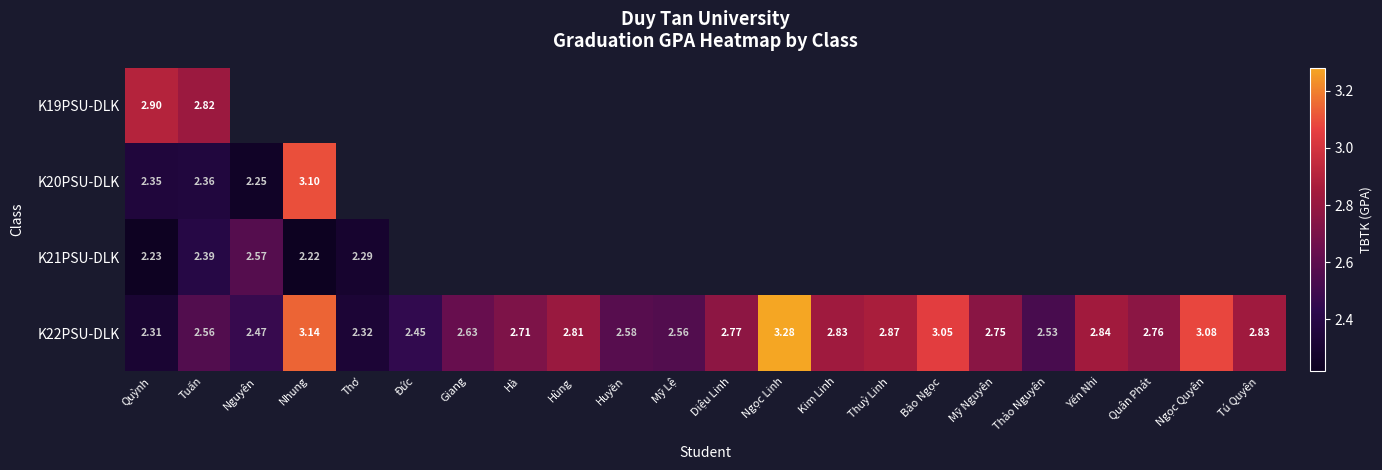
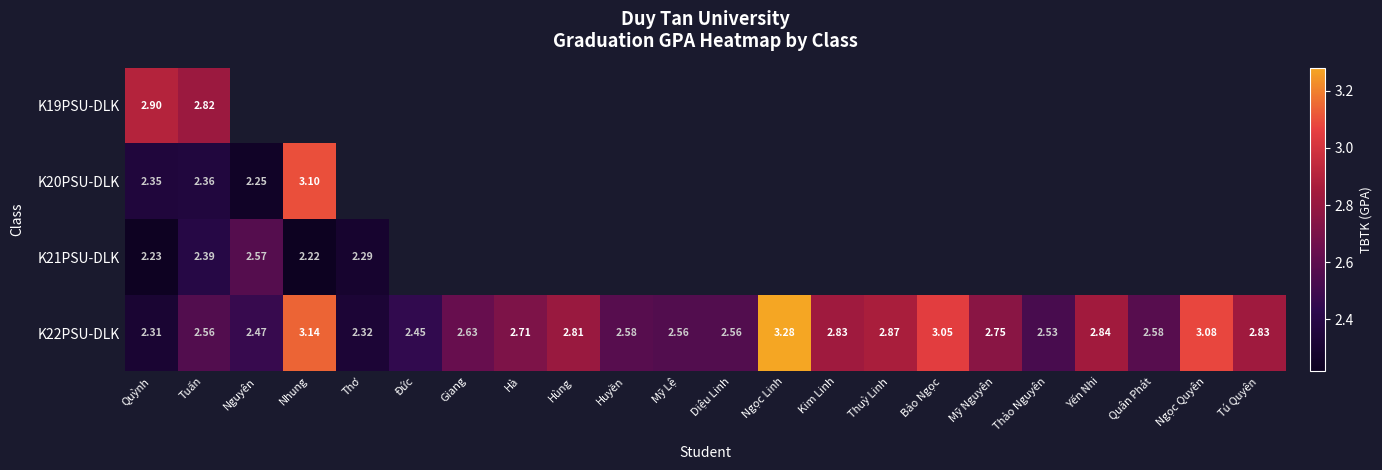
K22PSU-DLK, Diệu Linh: 2.77 -> 2.56
K22PSU-DLK, Quân Phát: 2.76 -> 2.58
